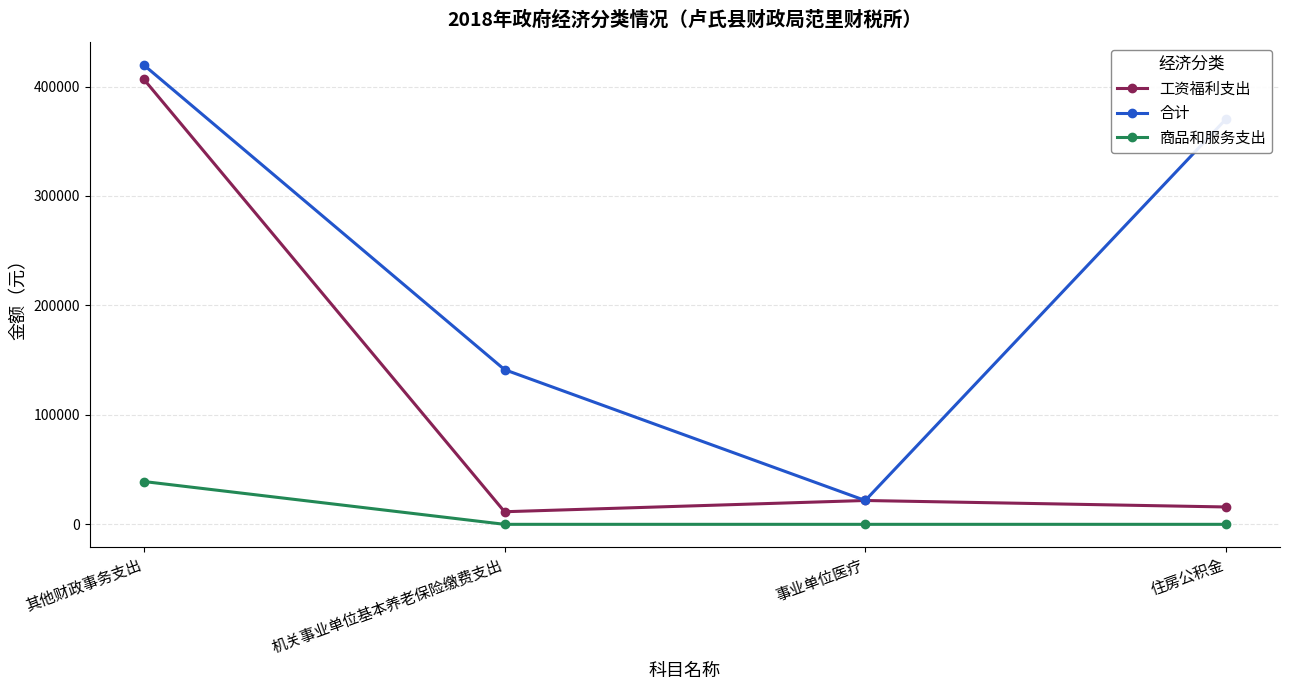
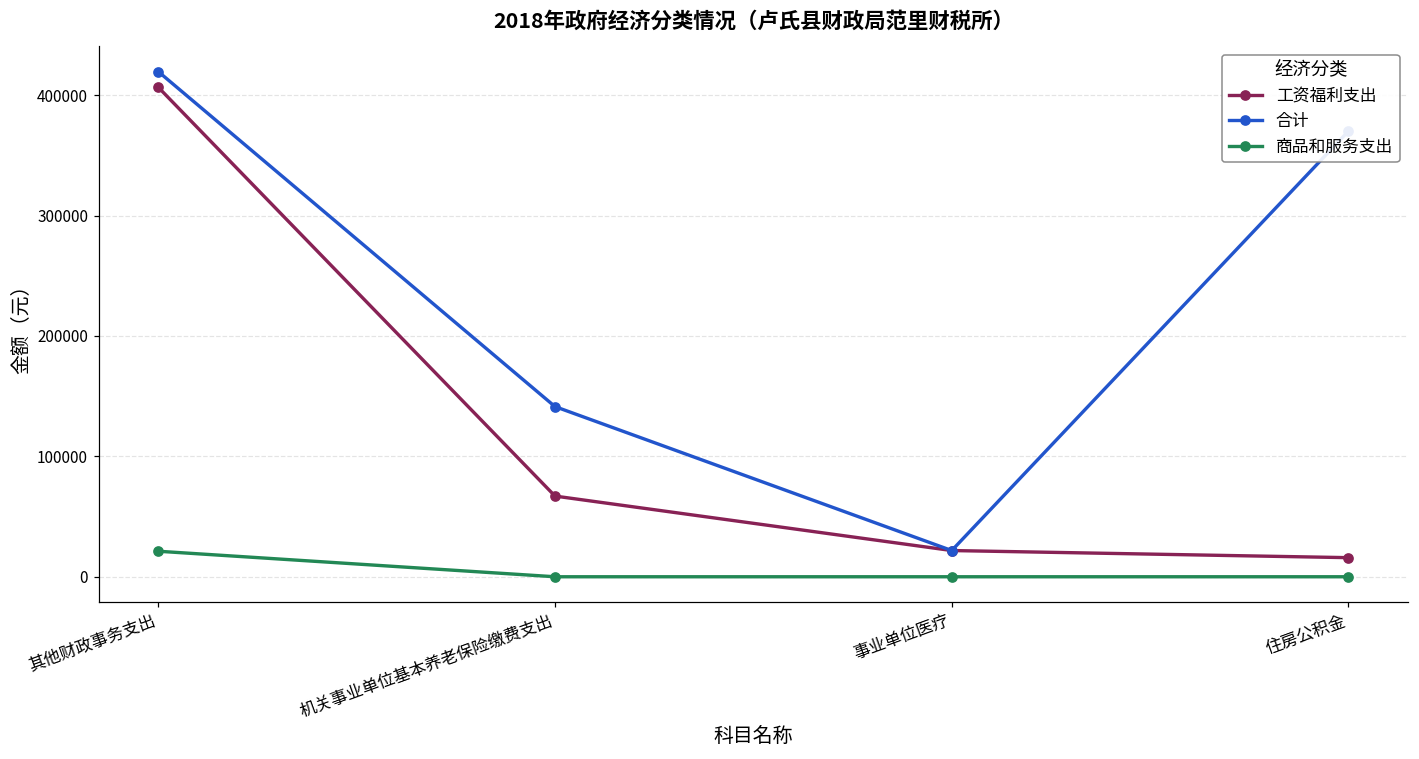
商品和服务支出, 其他财政事务支出: 39000 -> 21000
工资福利支出, 机关事业单位基本养老保险缴费支出: 12000 -> 67000
